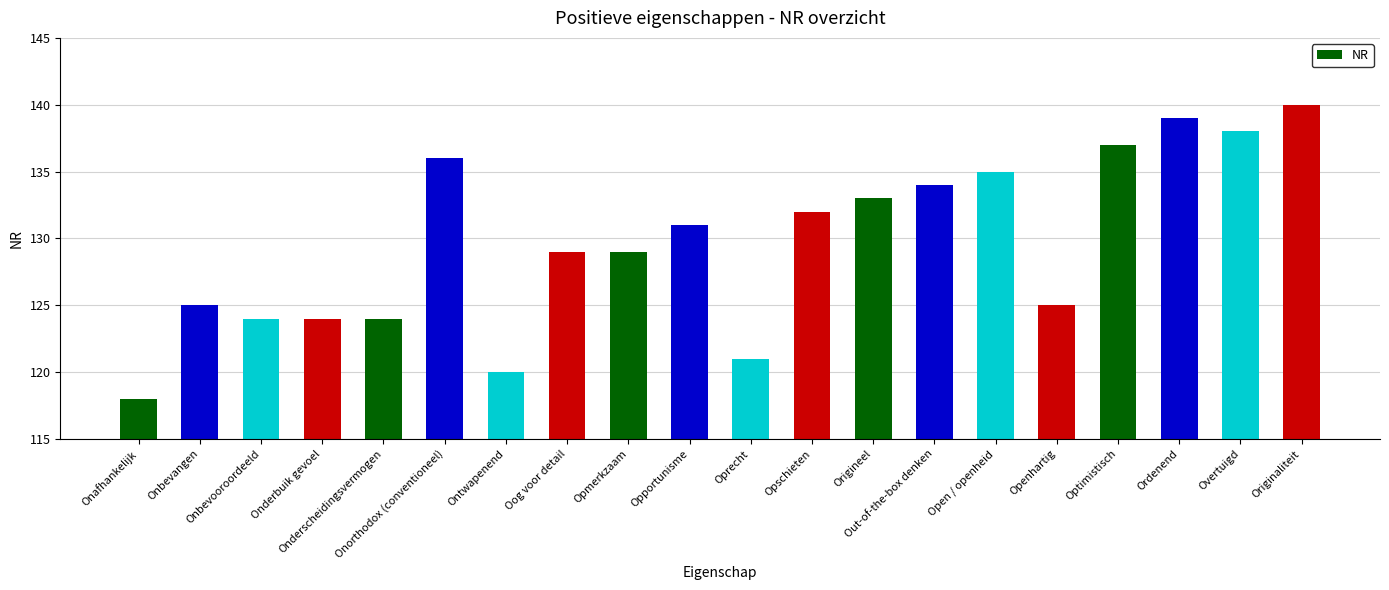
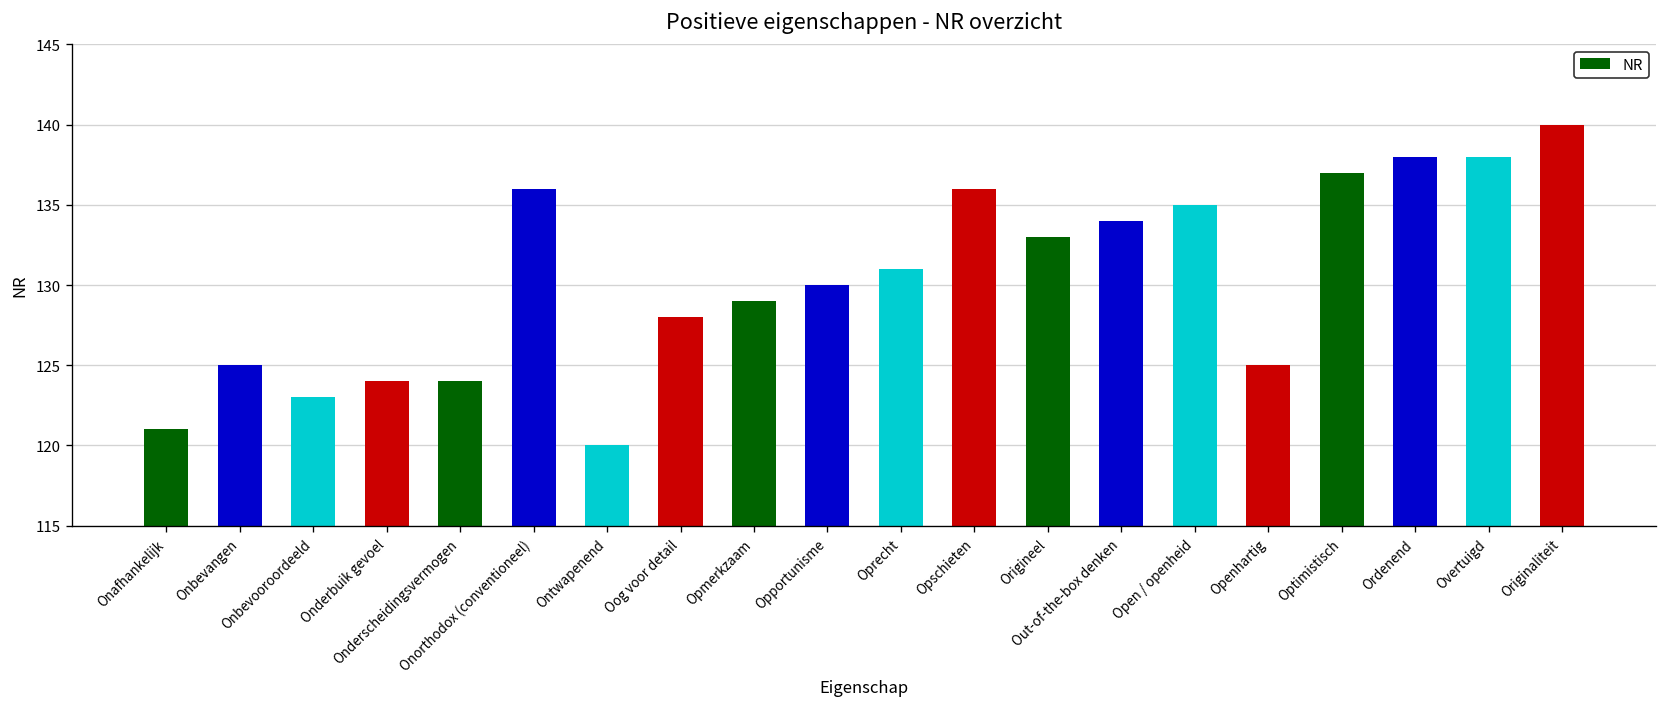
Onafhankelijk: 118 -> 121
Onbevooroordeeld: 124 -> 123
Oog voor detail: 129 -> 128
Opportunisme: 131 -> 130
Oprecht: 121 -> 131
Opschieten: 132 -> 136
Ordenend: 139 -> 138
